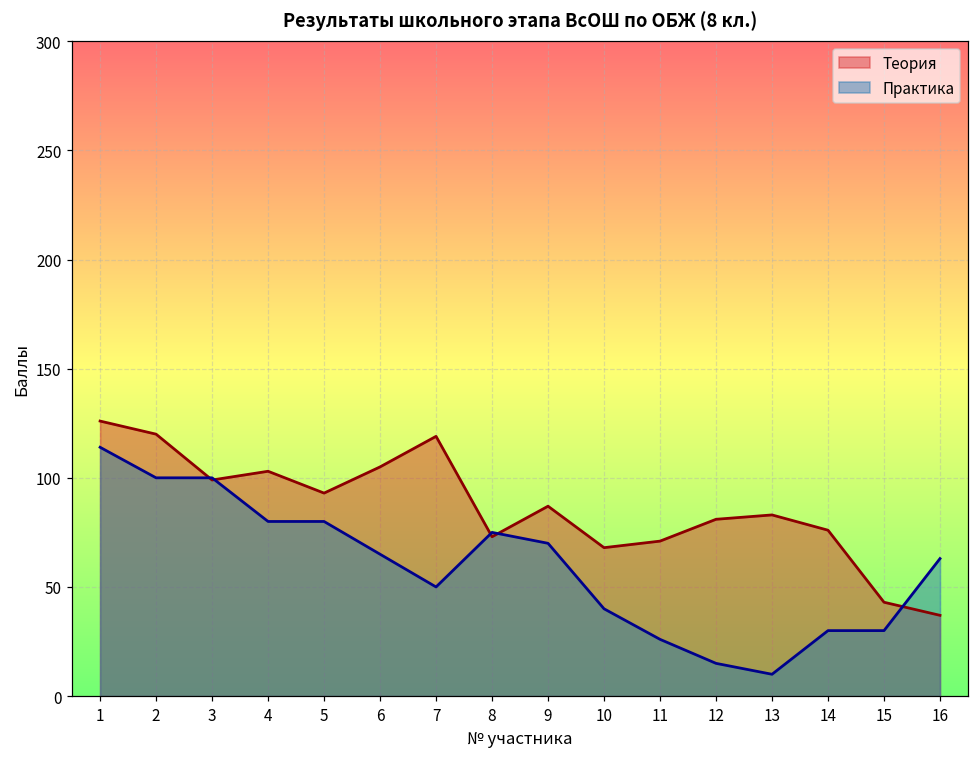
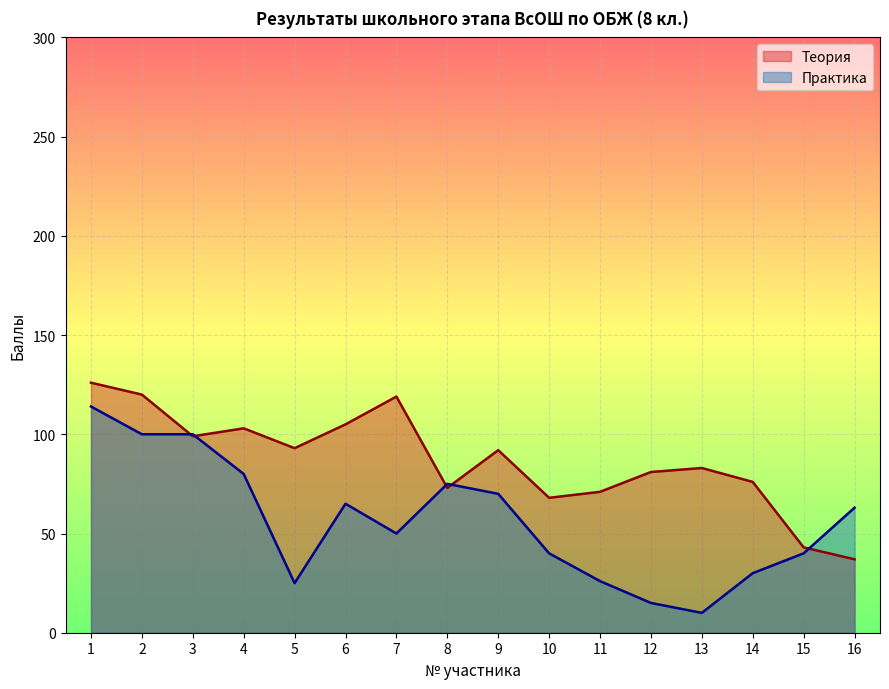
Практика, 5: 80 -> 25
Теория, 9: 87 -> 92
Практика, 15: 30 -> 40
